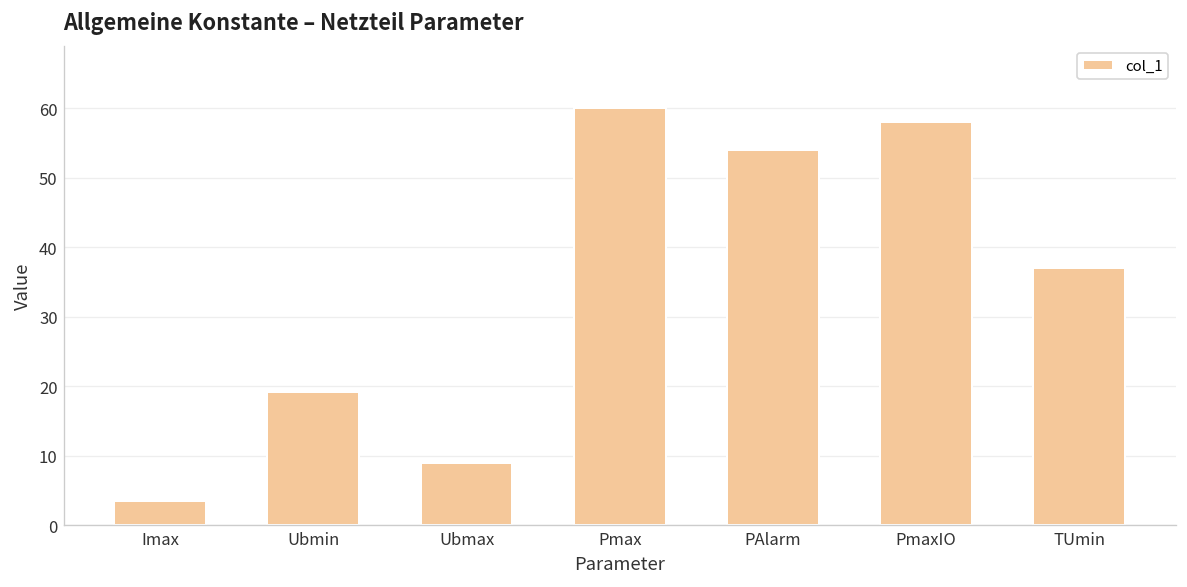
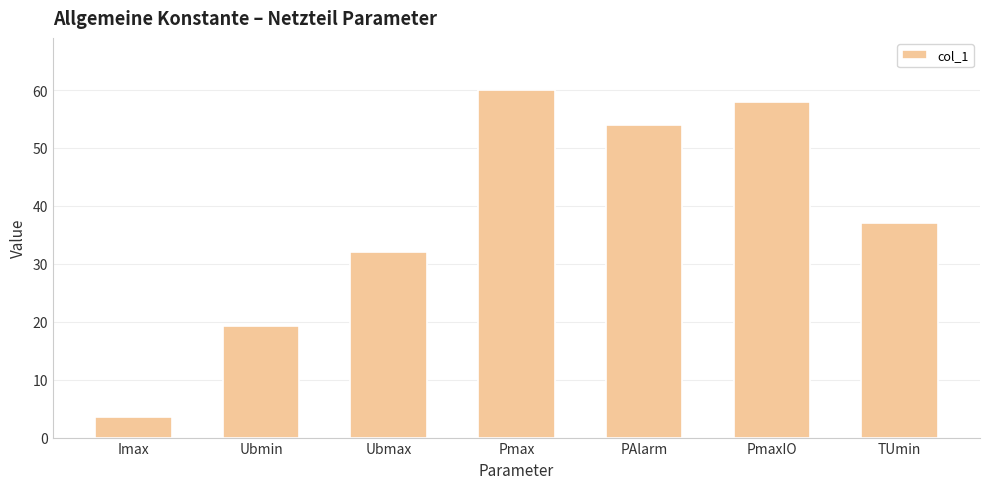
Ubmax: 9 -> 32
